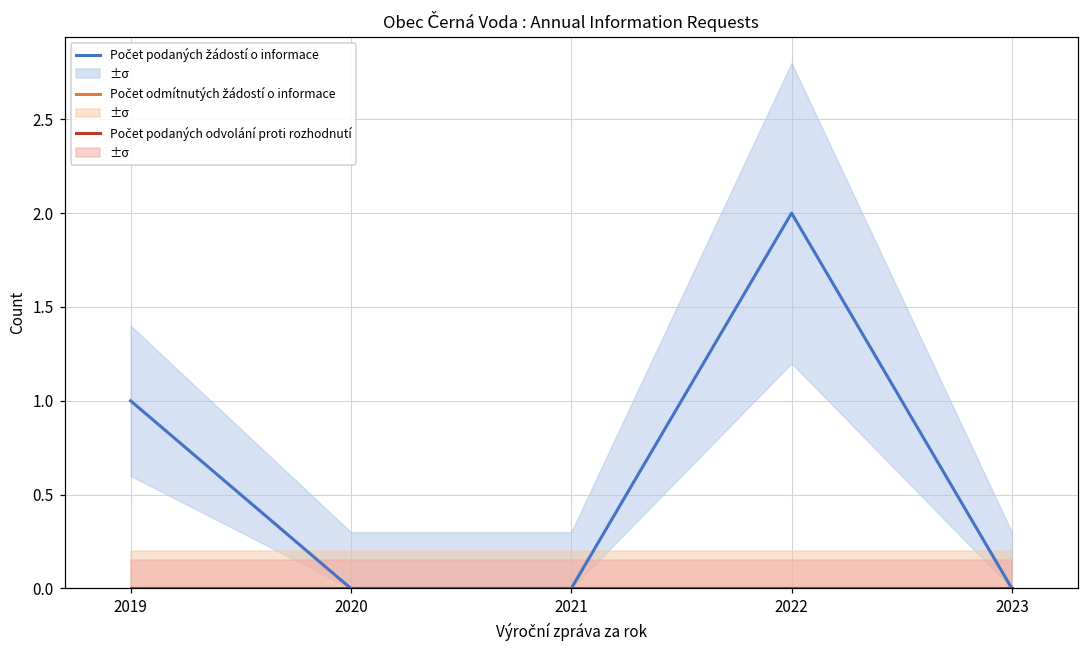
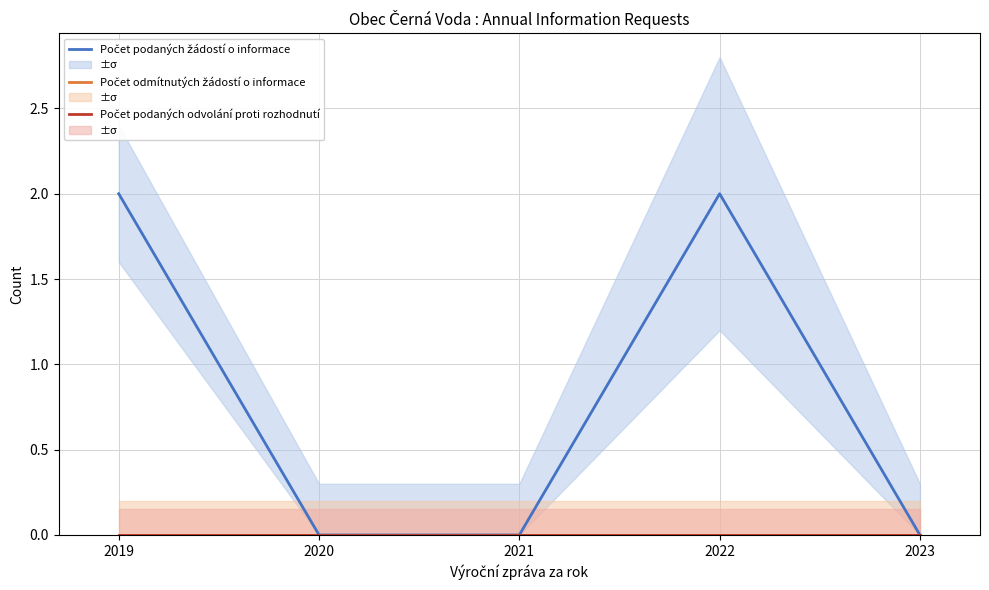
Počet podaných žádostí o informace, 2019: 1 -> 2
